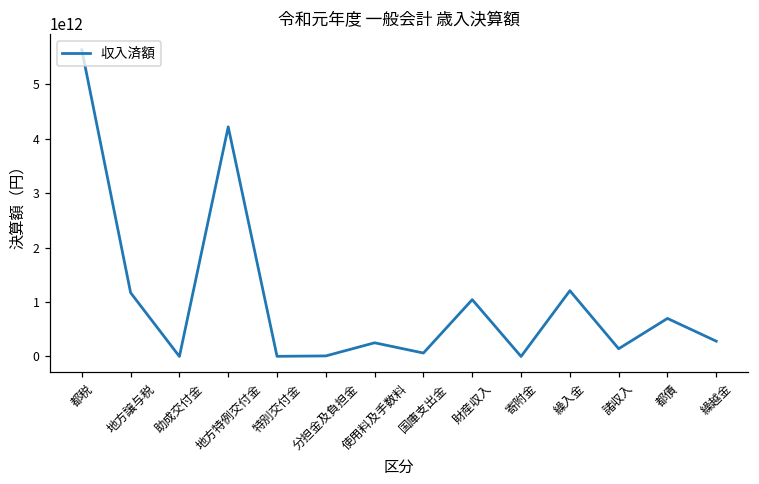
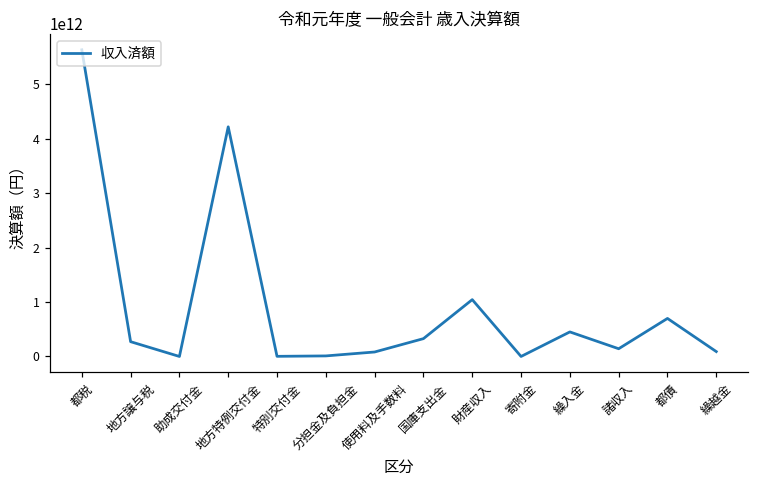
地方譲与税: 1200000000000 -> 300000000000
使用料及手数料: 300000000000 -> 100000000000
国庫支出金: 100000000000 -> 300000000000
繰入金: 1200000000000 -> 500000000000
繰越金: 300000000000 -> 100000000000
